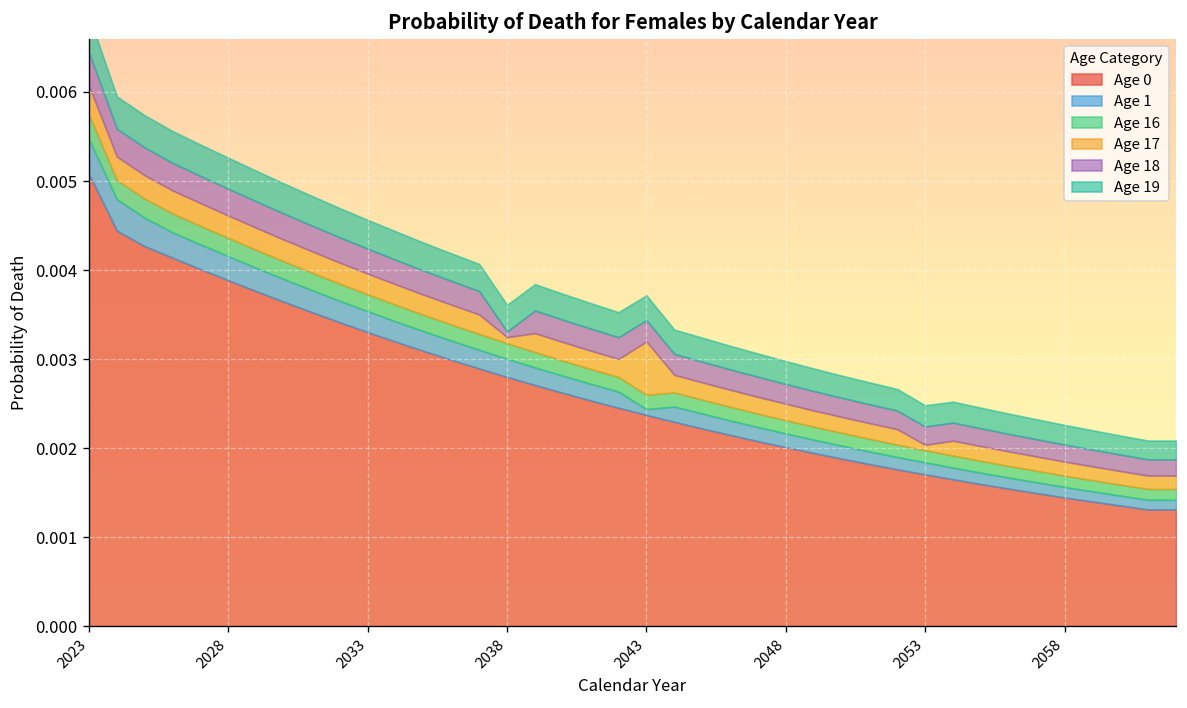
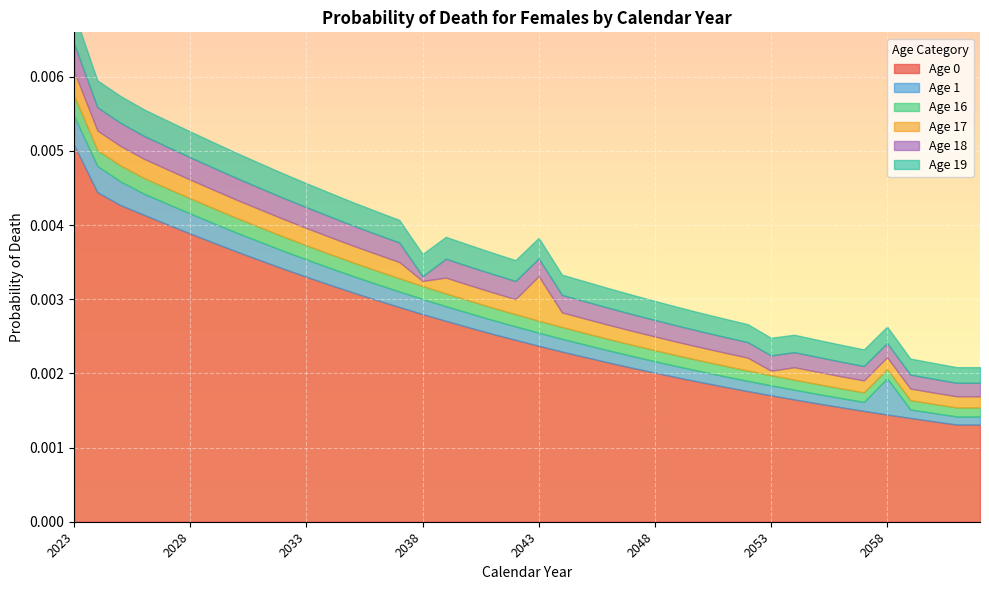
Age 1, 2043: 0.0001 -> 0.0002
Age 1, 2058: 0.0001 -> 0.0005
